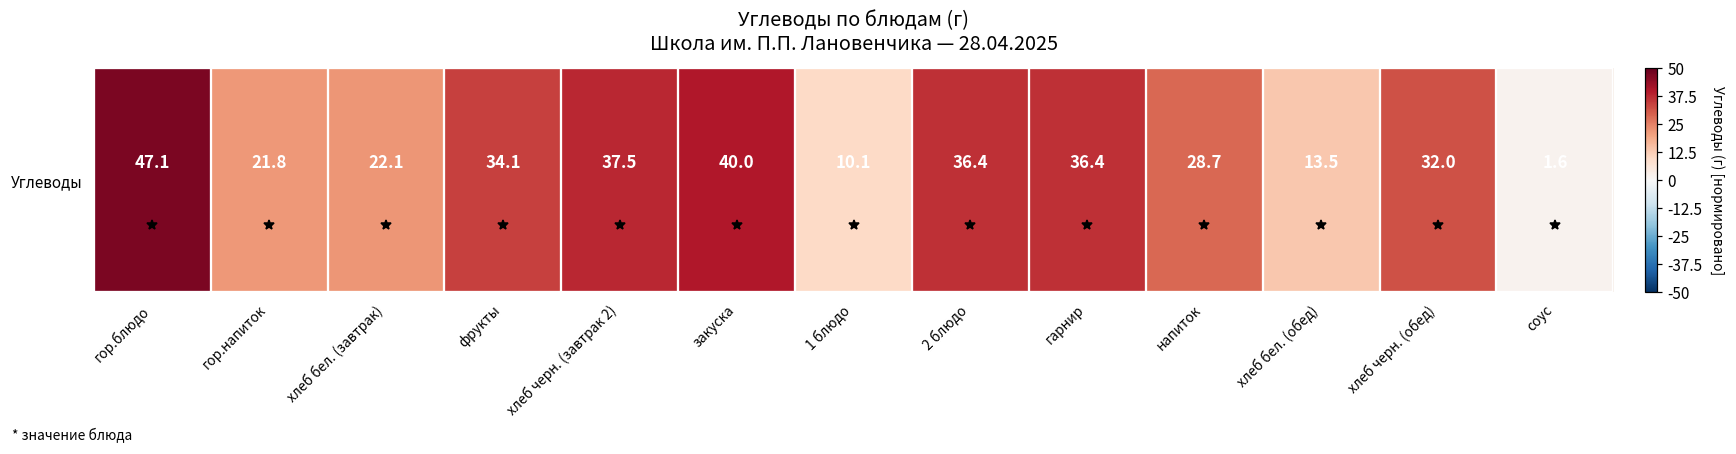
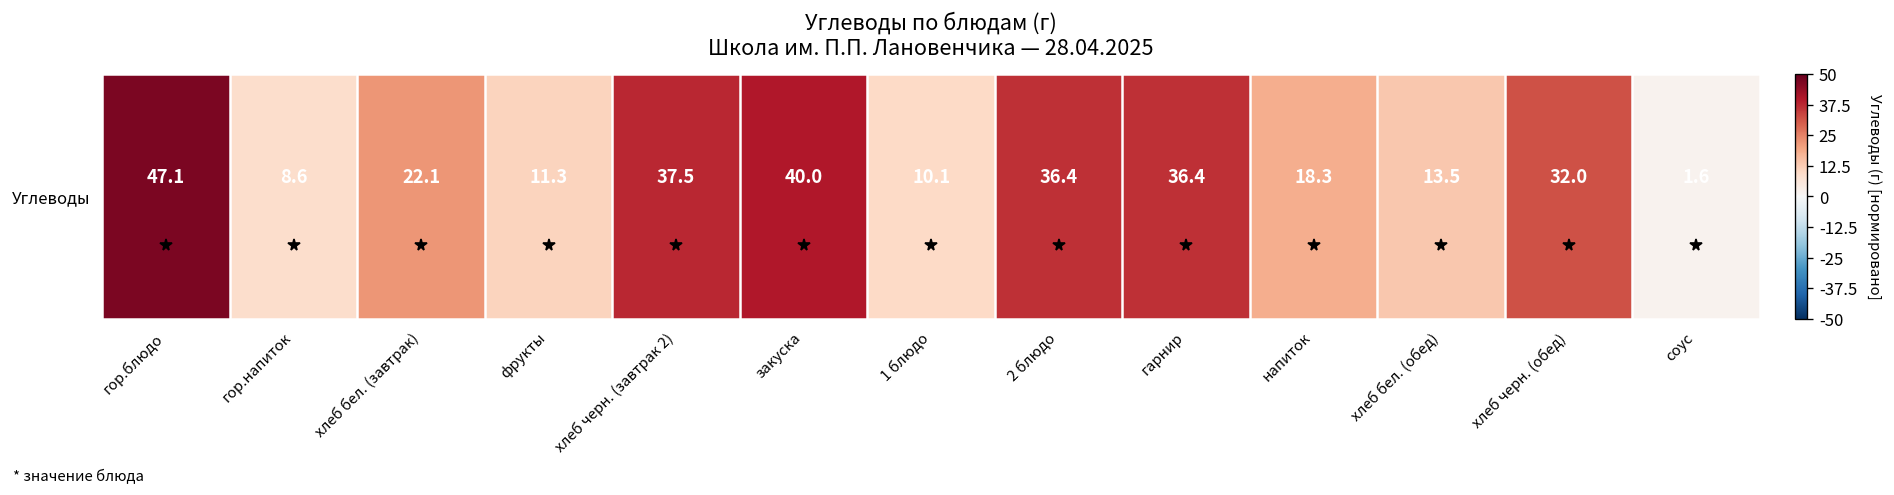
Углеводы, гор.напиток: 21.8 -> 8.6
Углеводы, фрукты: 34.1 -> 11.3
Углеводы, напиток: 28.7 -> 18.3
